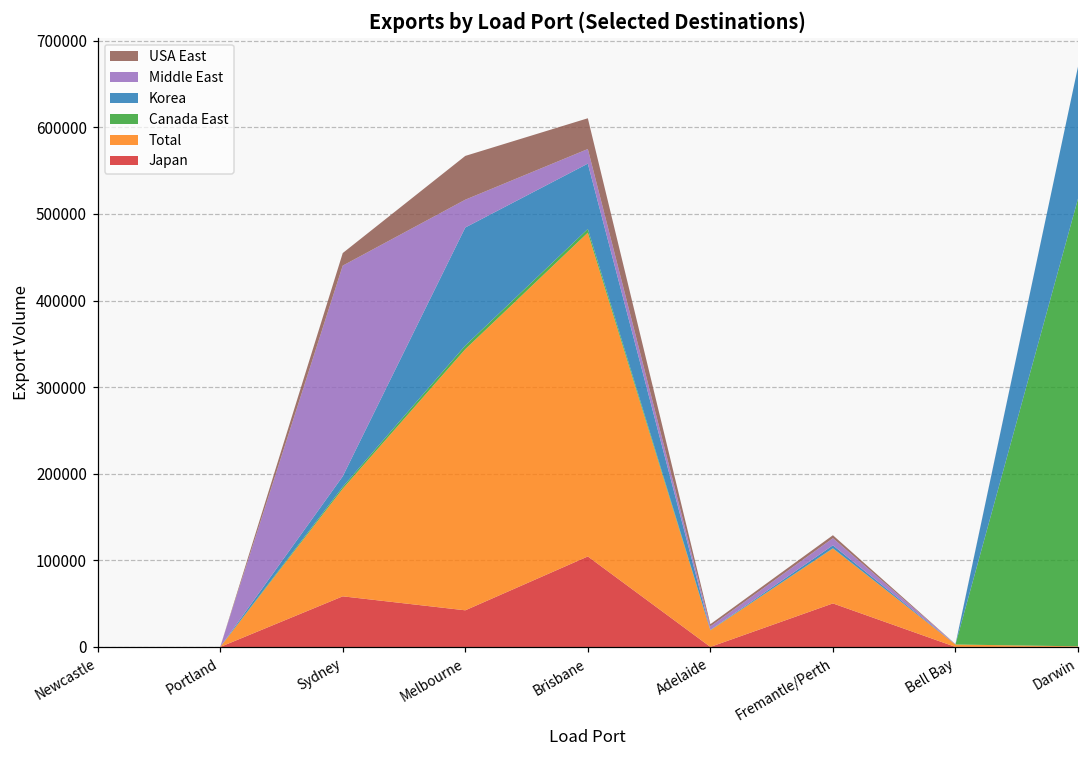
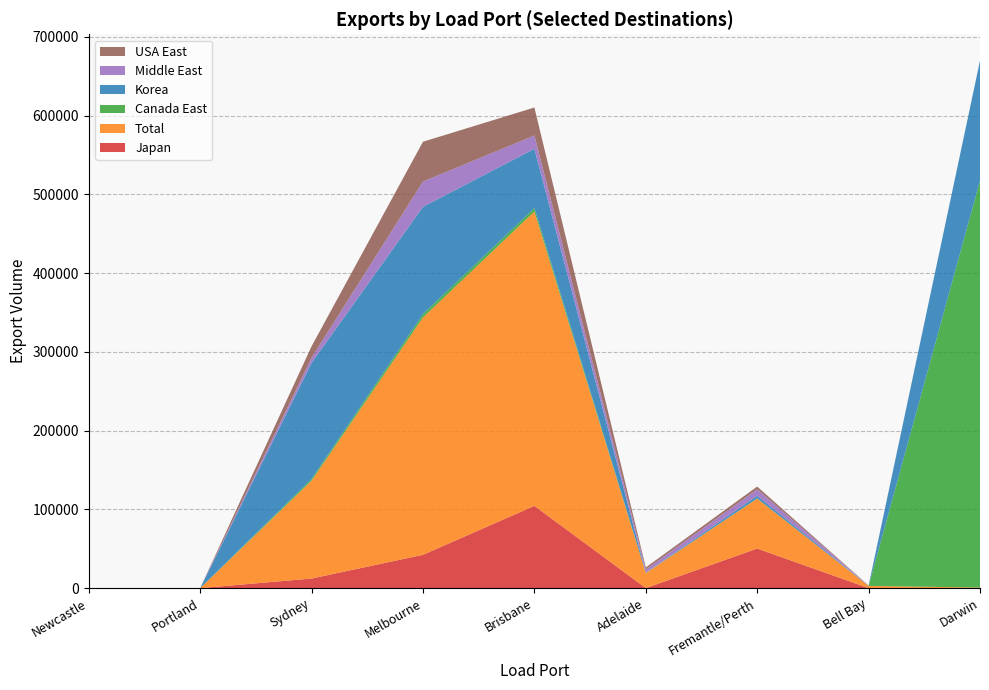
Japan, Sydney: 60000 -> 10000
Korea, Sydney: 10000 -> 150000
Middle East, Sydney: 240000 -> 10000
